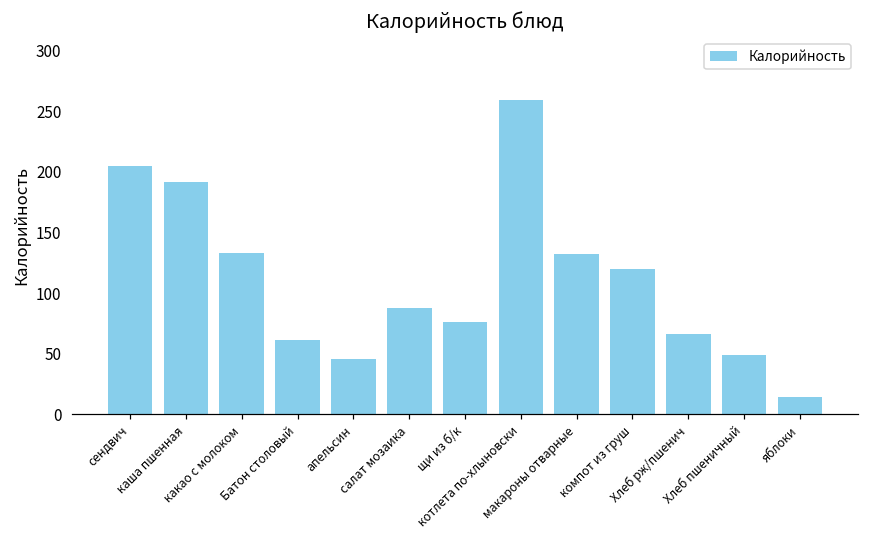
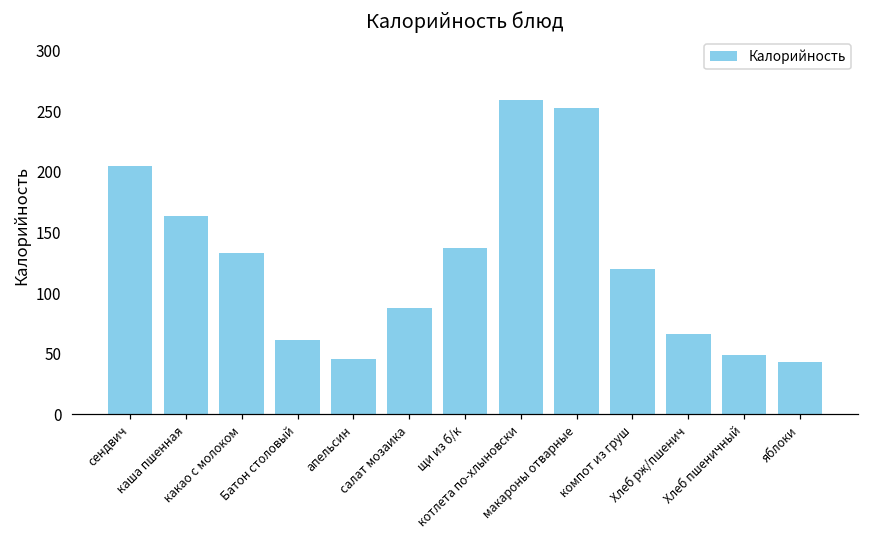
каша пшенная: 192 -> 164
щи из б/к: 76 -> 138
макароны отварные: 132 -> 253
яблоки: 14 -> 43
